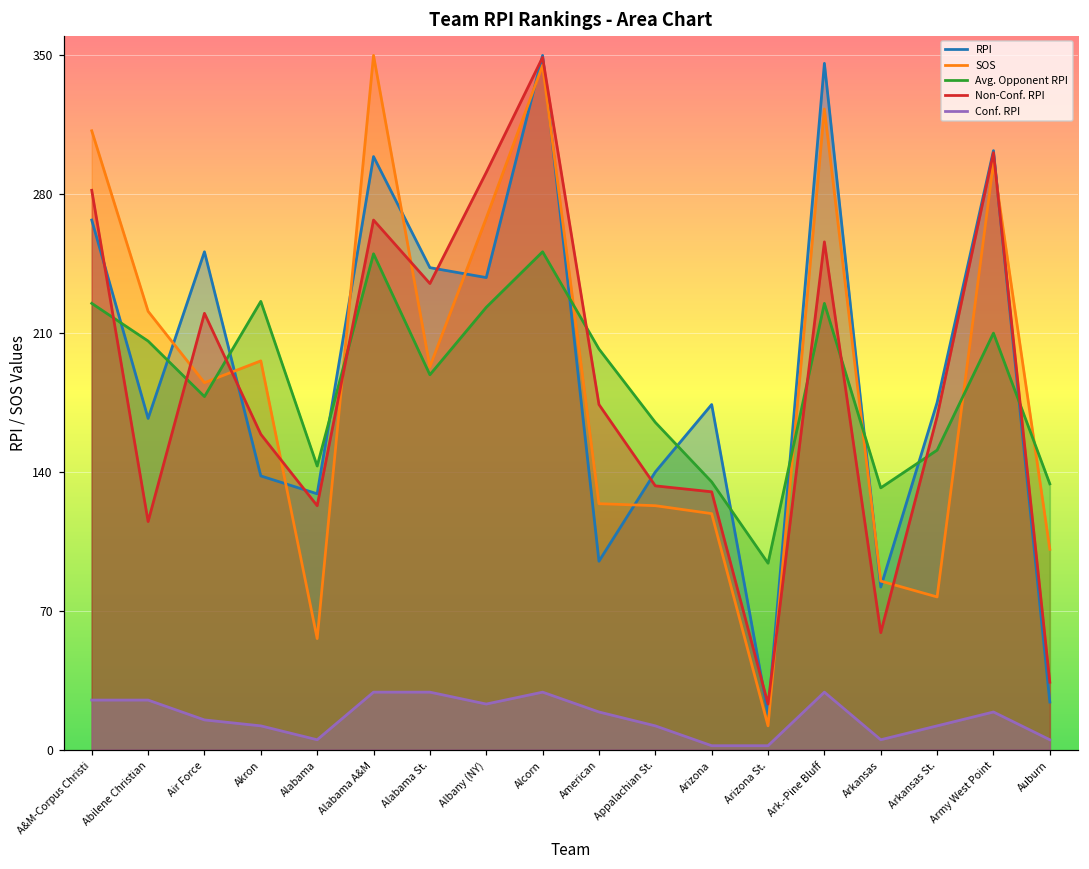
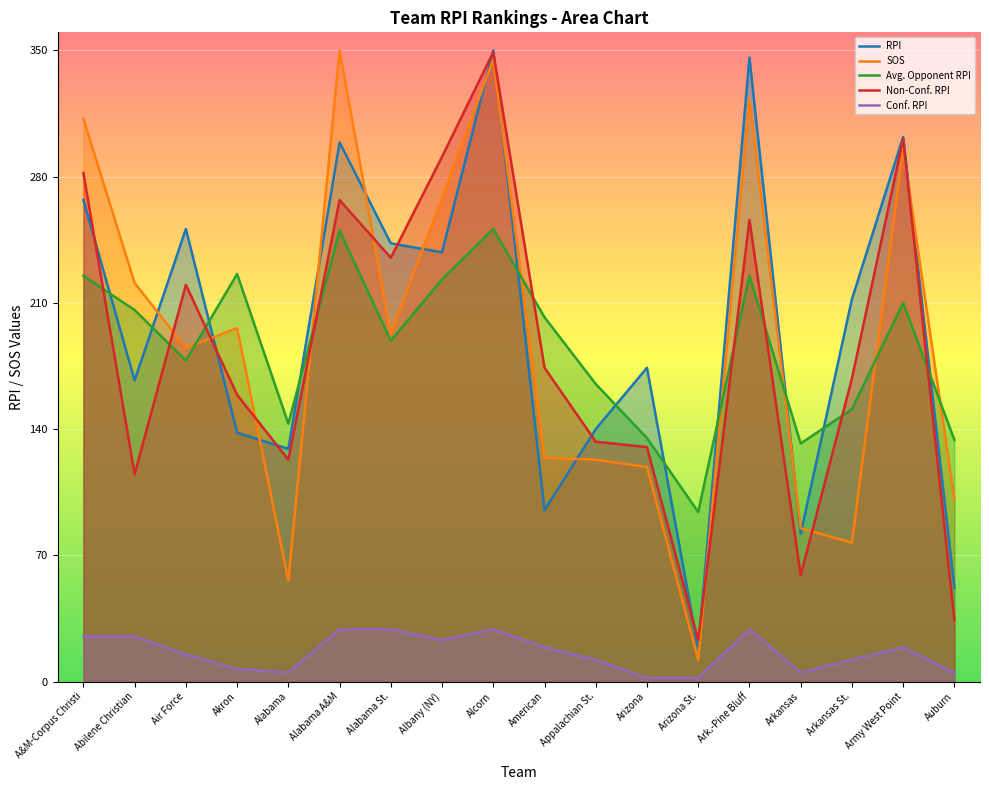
Conf. RPI, Akron: 12 -> 7
RPI, Arkansas St.: 175 -> 212
RPI, Auburn: 24 -> 52
